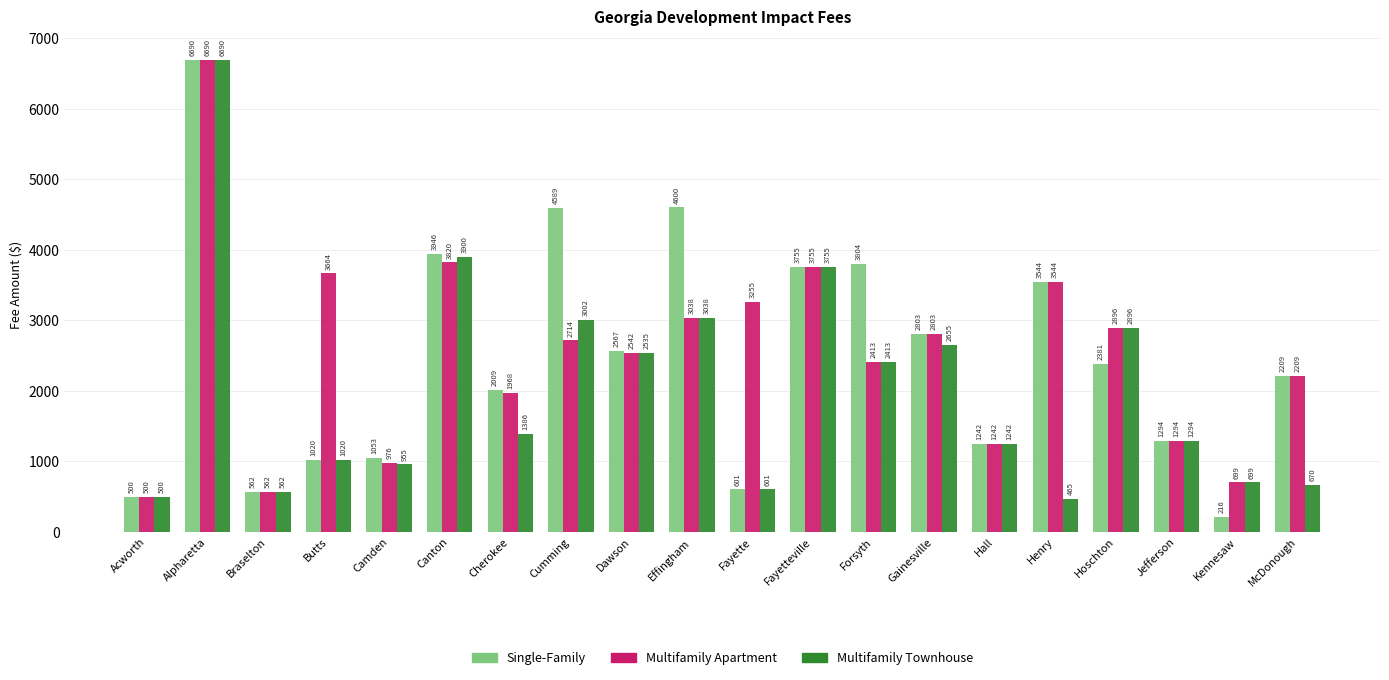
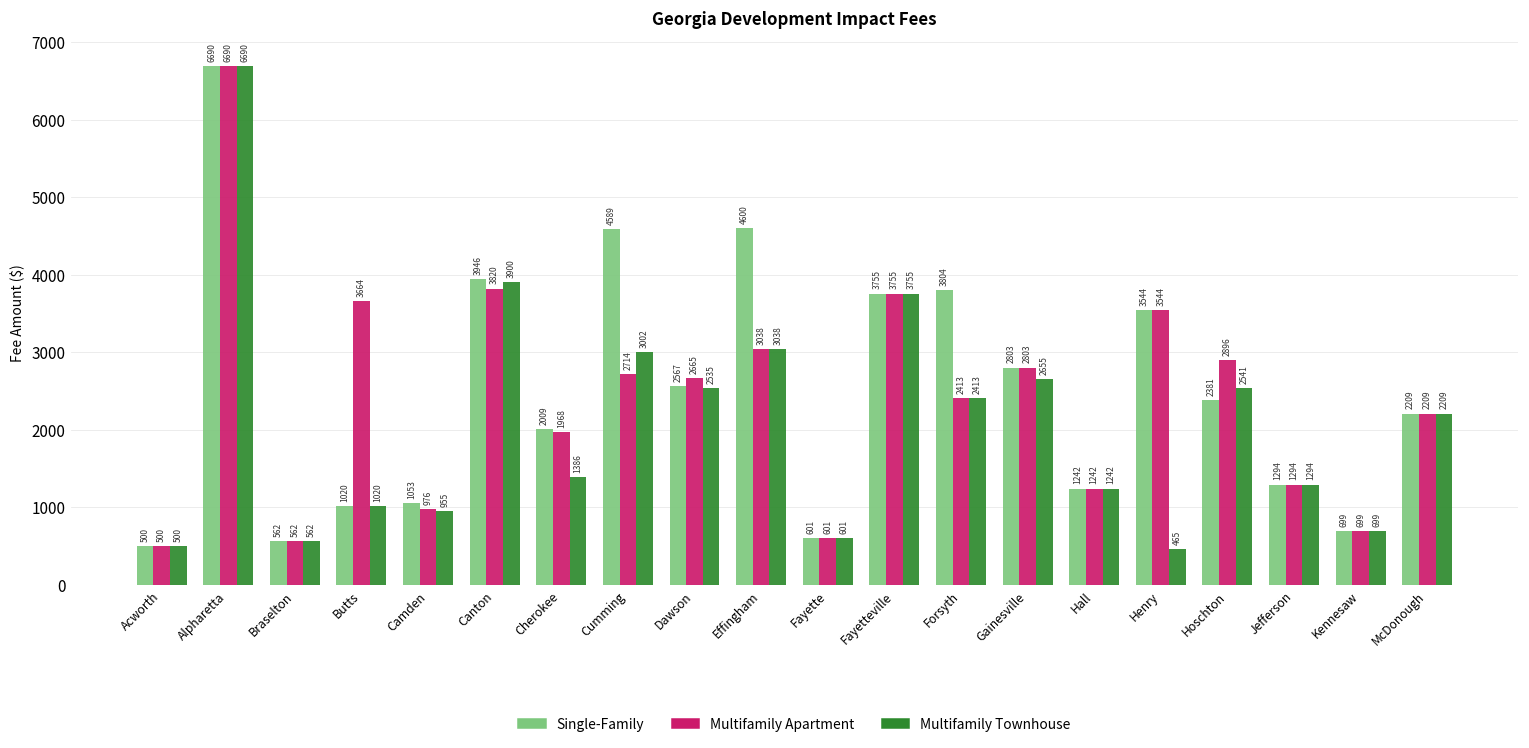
Multifamily Apartment, Dawson: 2542 -> 2665
Multifamily Apartment, Fayette: 3255 -> 601
Multifamily Townhouse, Hoschton: 2896 -> 2541
Single-Family, Kennesaw: 216 -> 699
Multifamily Townhouse, McDonough: 670 -> 2209
